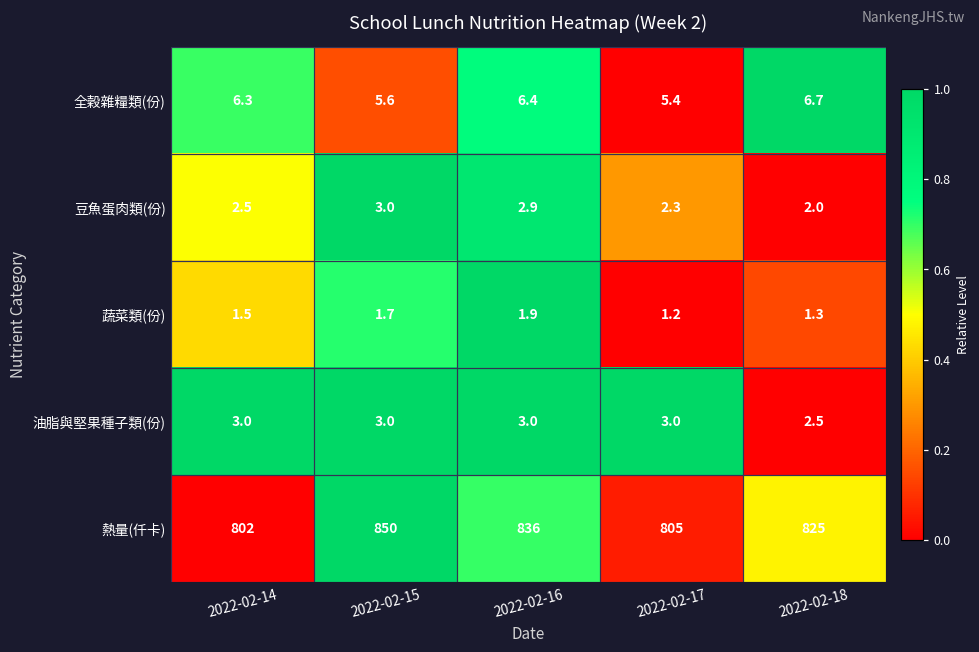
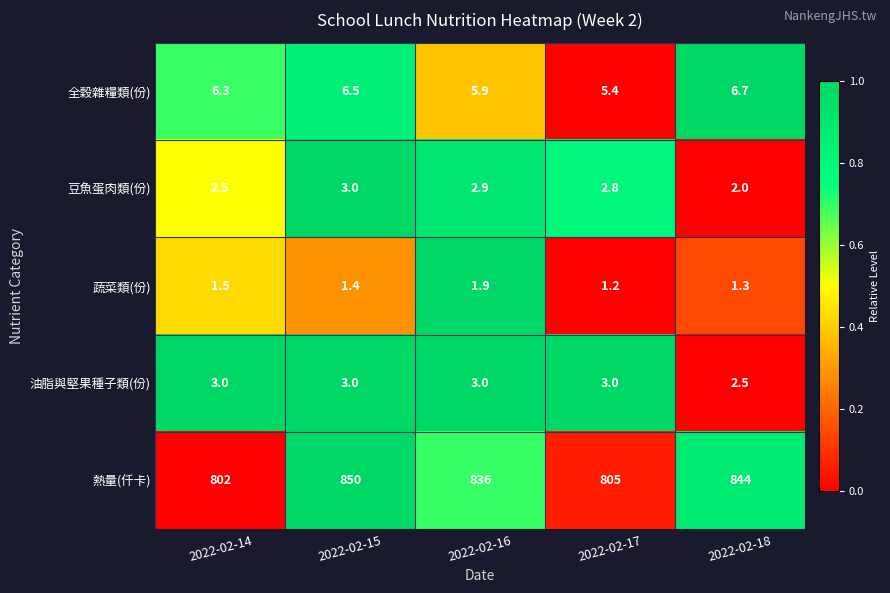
全穀雜糧類(份), 2022-02-15: 5.6 -> 6.5
全穀雜糧類(份), 2022-02-16: 6.4 -> 5.9
豆魚蛋肉類(份), 2022-02-17: 2.3 -> 2.8
蔬菜類(份), 2022-02-15: 1.7 -> 1.4
熱量(仟卡), 2022-02-18: 825 -> 844
